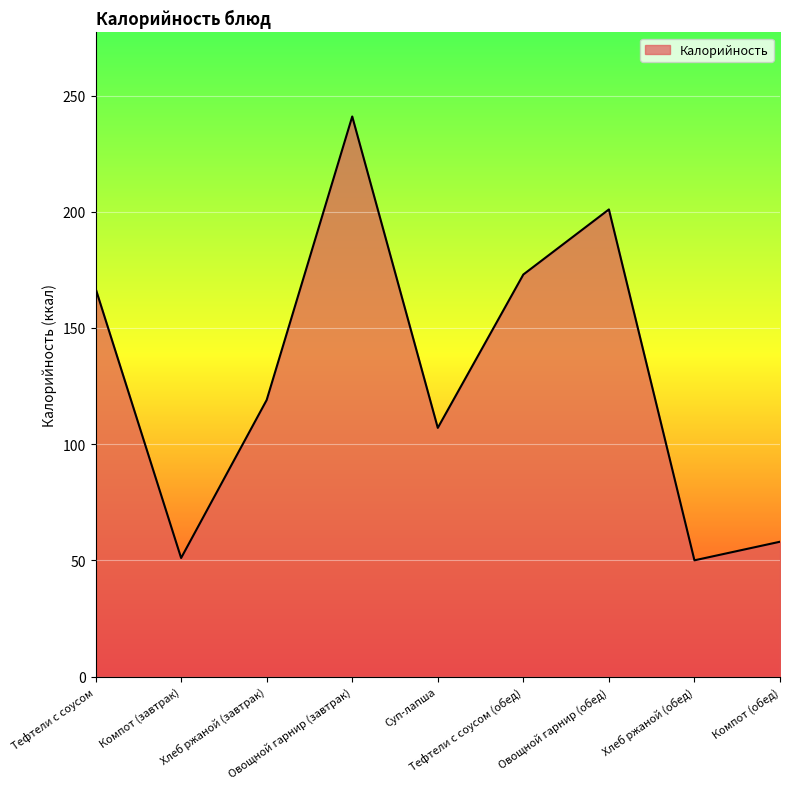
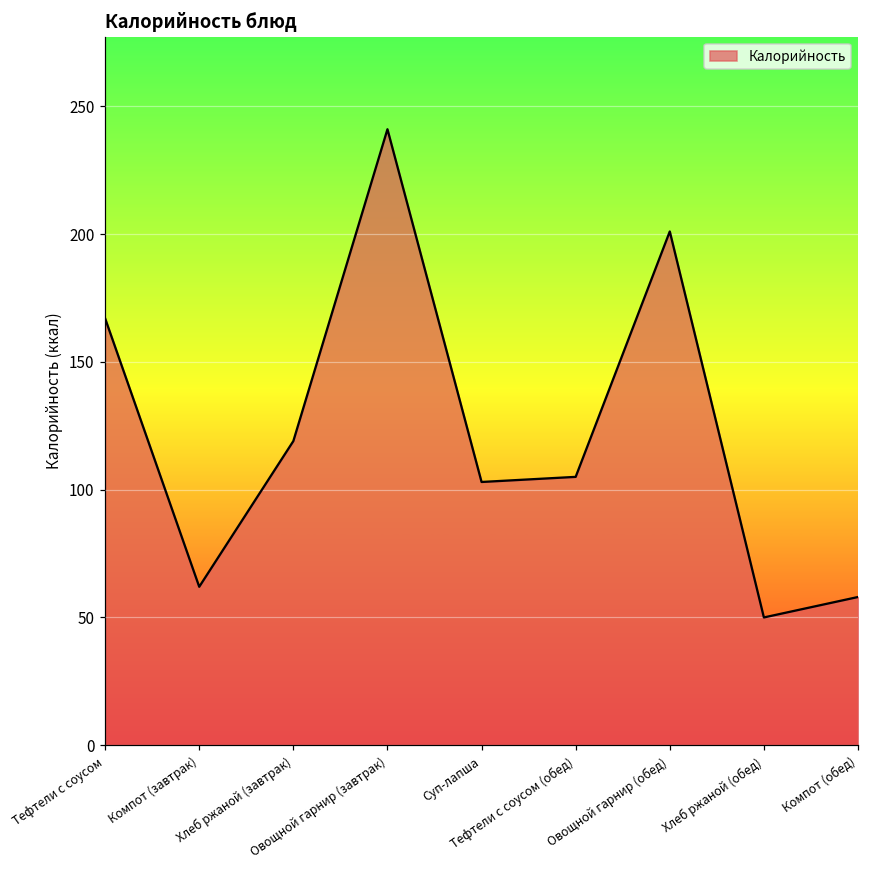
Компот (завтрак): 51 -> 62
Суп-лапша: 107 -> 103
Тефтели с соусом (обед): 173 -> 105
